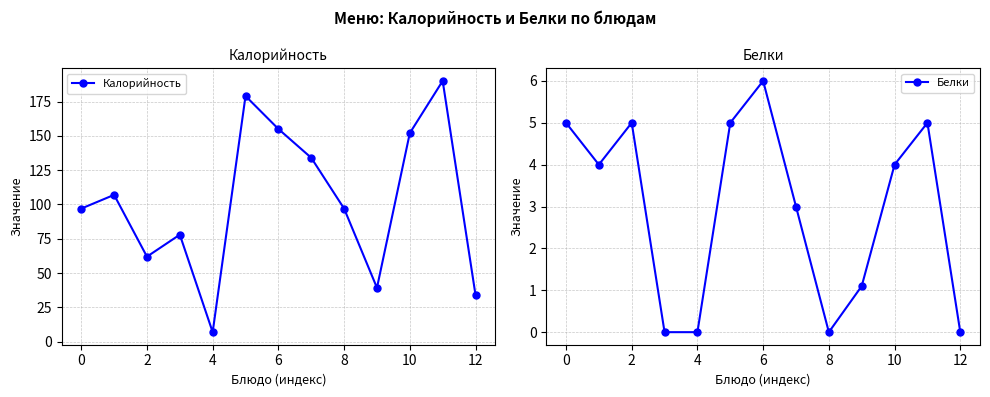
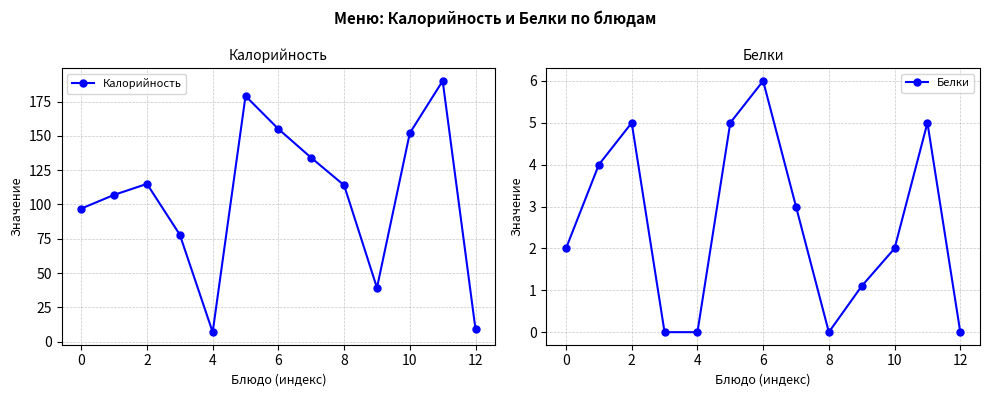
Калорийность, 2: 62 -> 115
Калорийность, 8: 97 -> 114
Калорийность, 12: 34 -> 9
Белки, 0: 5 -> 2
Белки, 10: 4 -> 2
